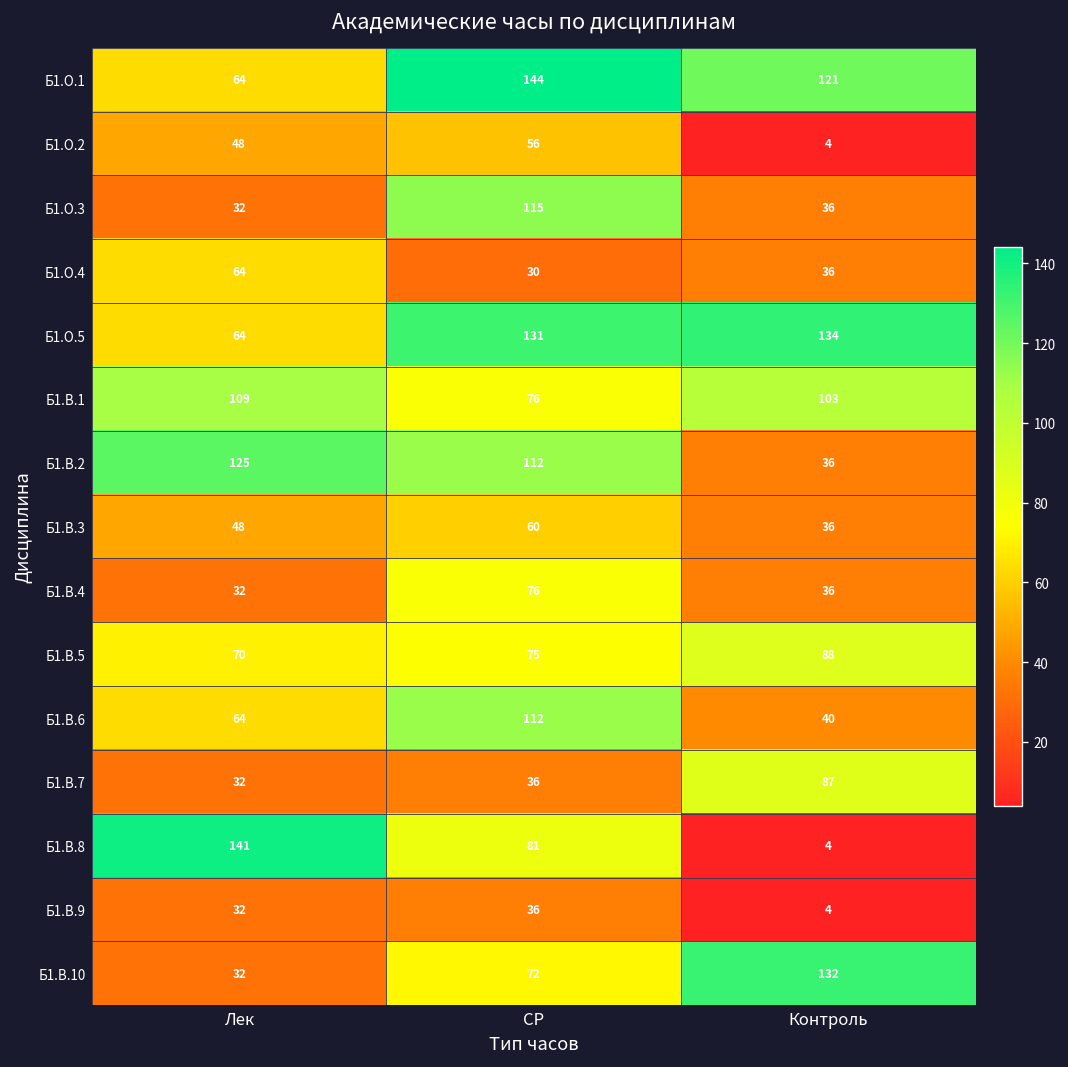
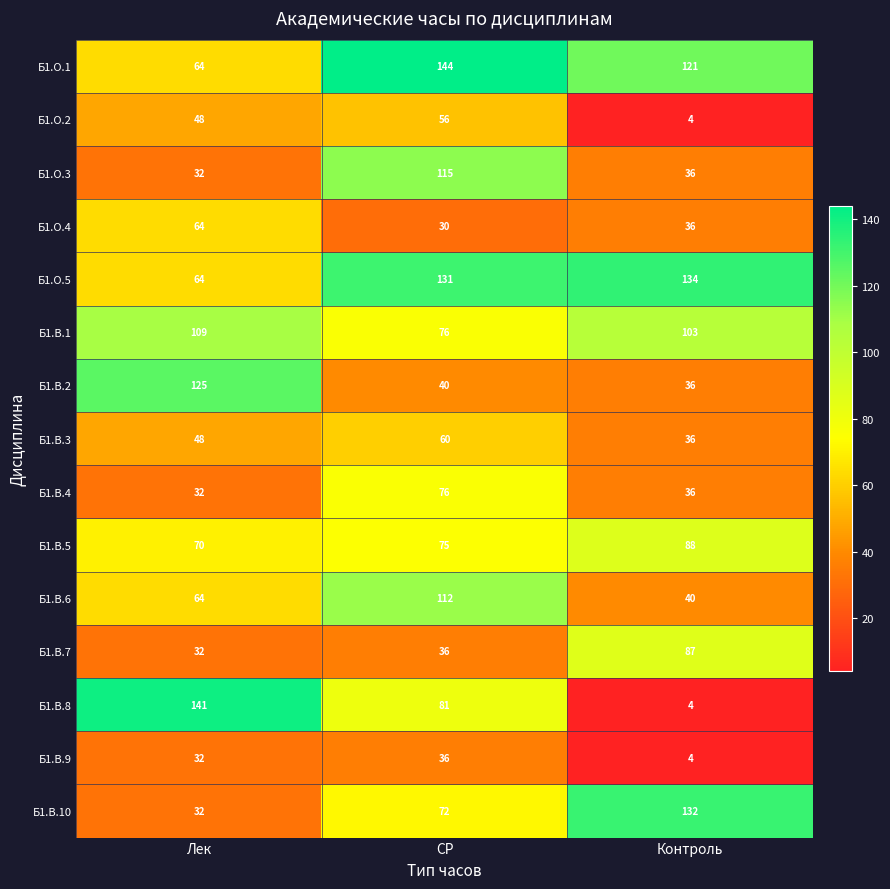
Б1.В.2, СР: 112 -> 40
